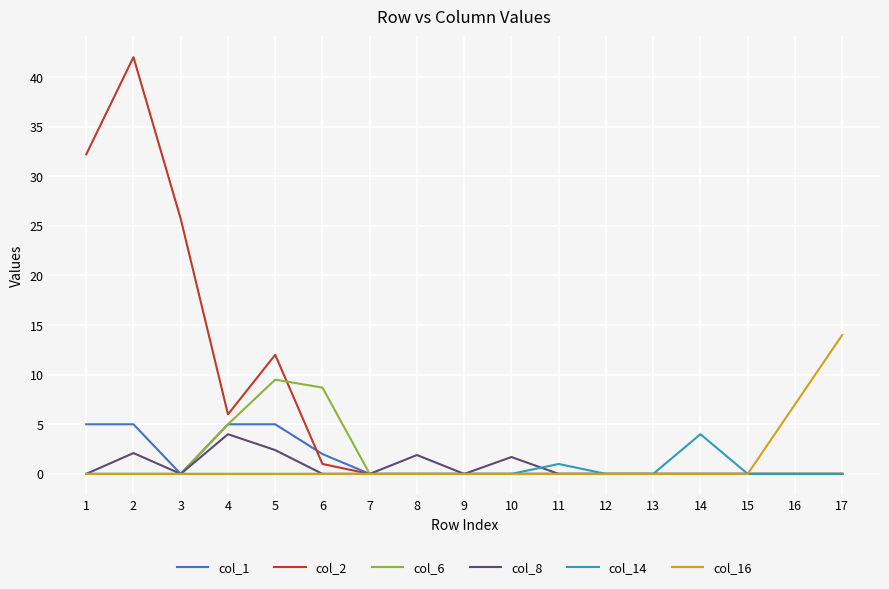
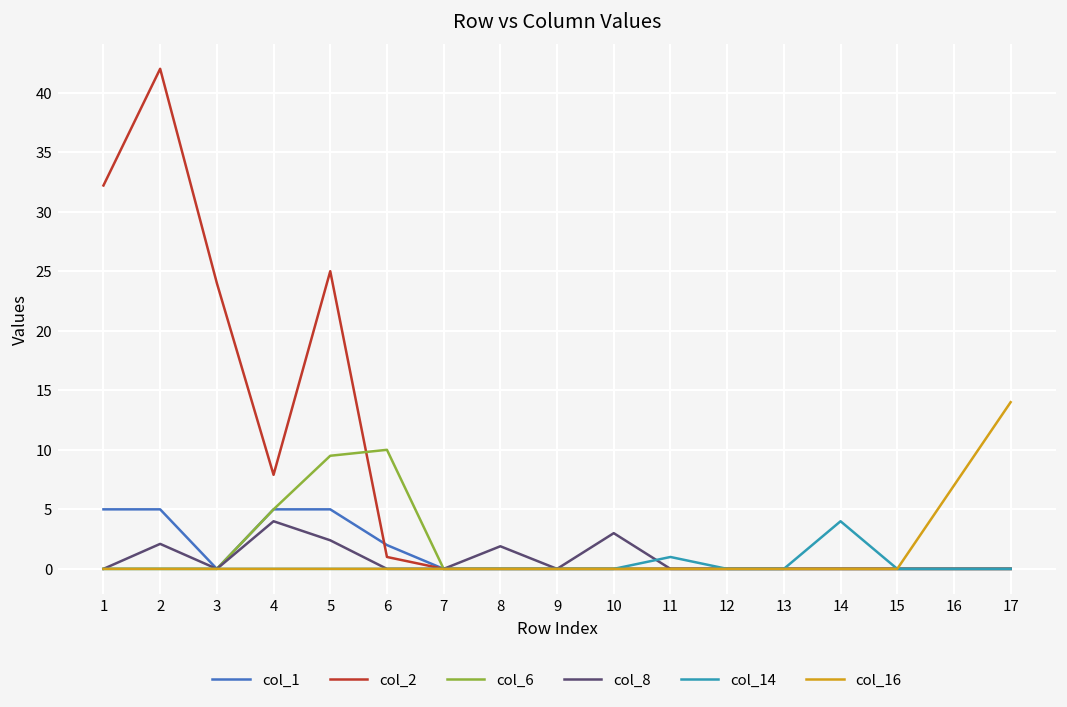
col_2, 3: 26 -> 24
col_2, 4: 6 -> 8
col_2, 5: 12 -> 25
col_6, 6: 9 -> 10
col_8, 10: 2 -> 3
